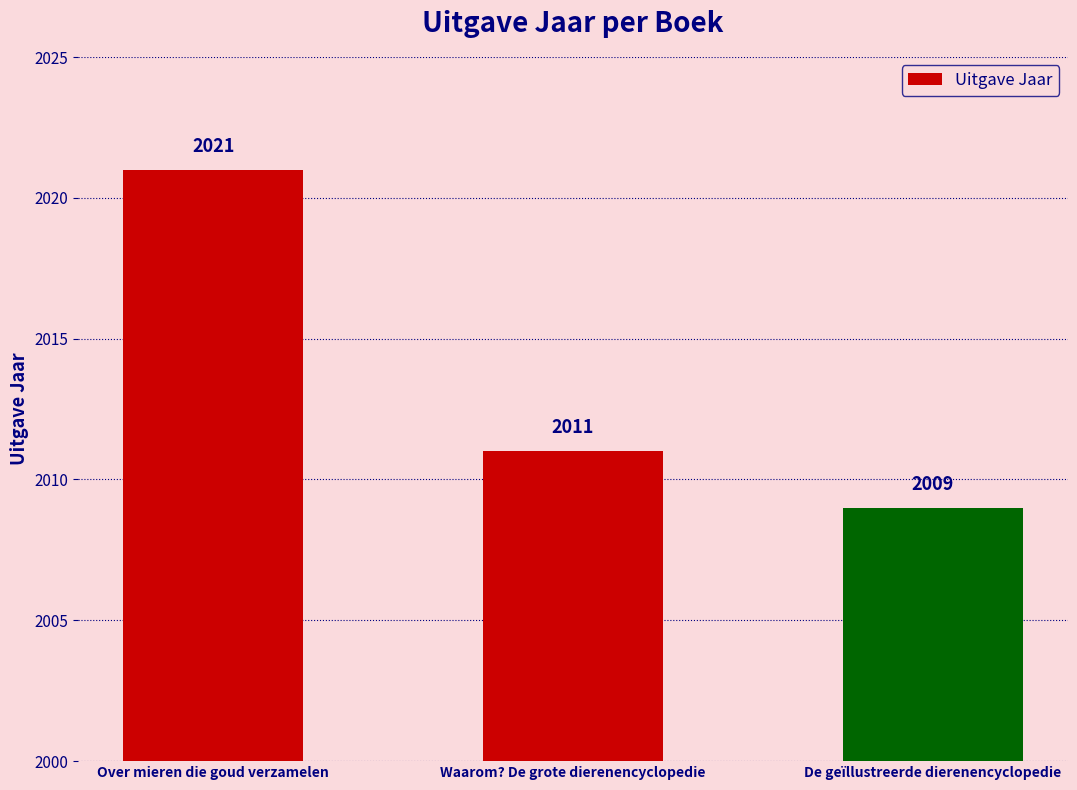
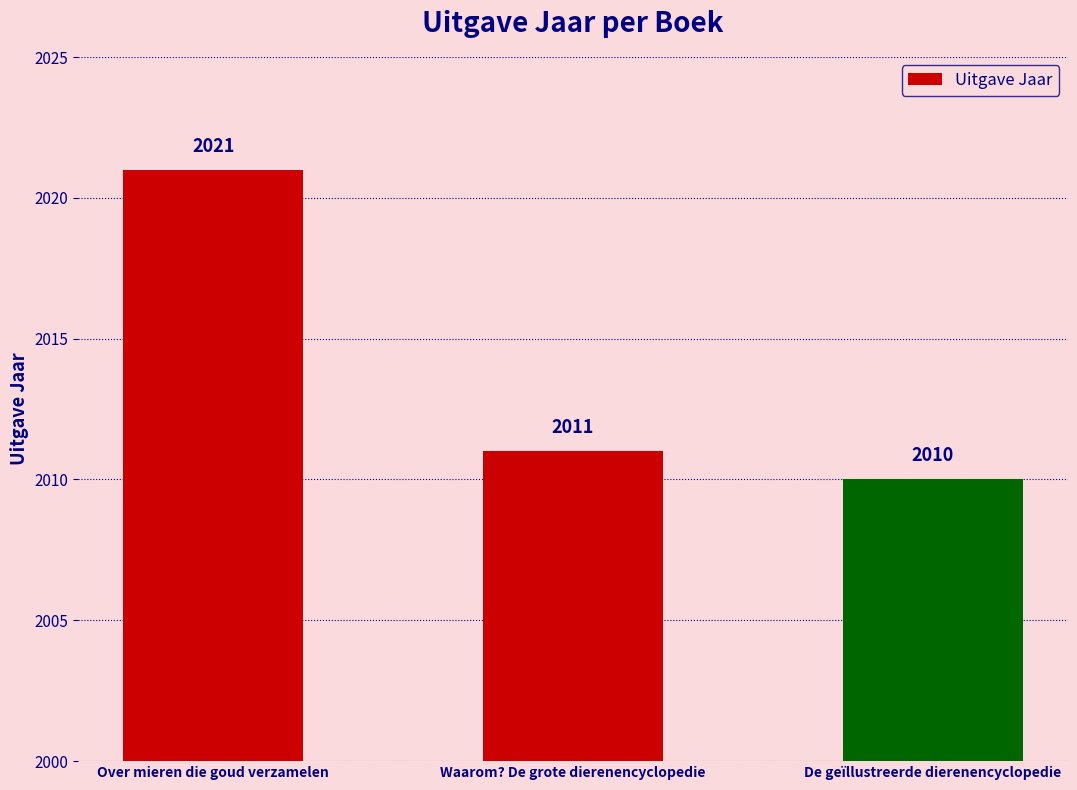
De geïllustreerde dierenencyclopedie: 2009 -> 2010
